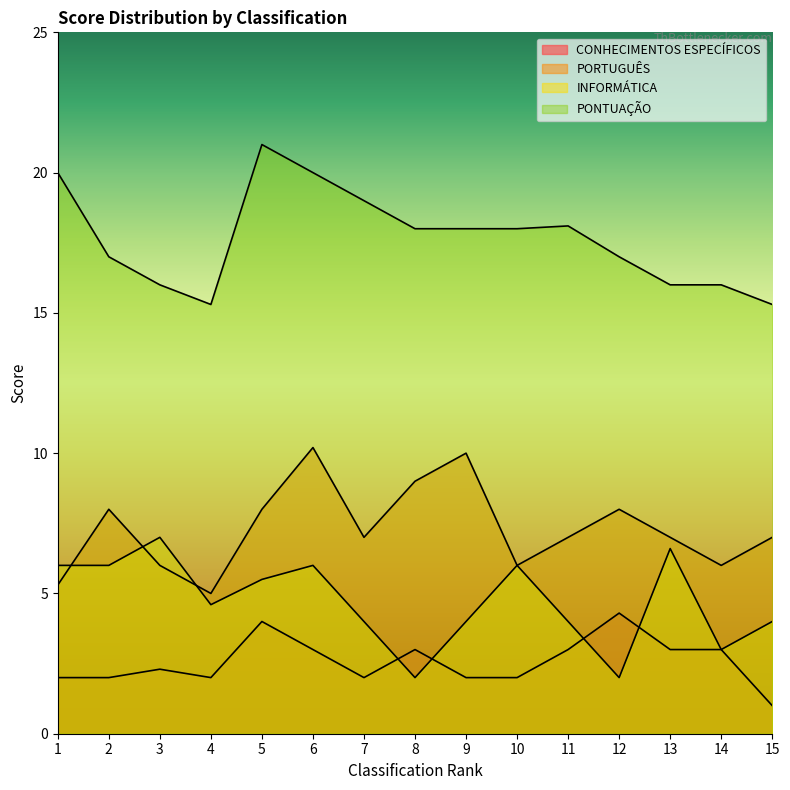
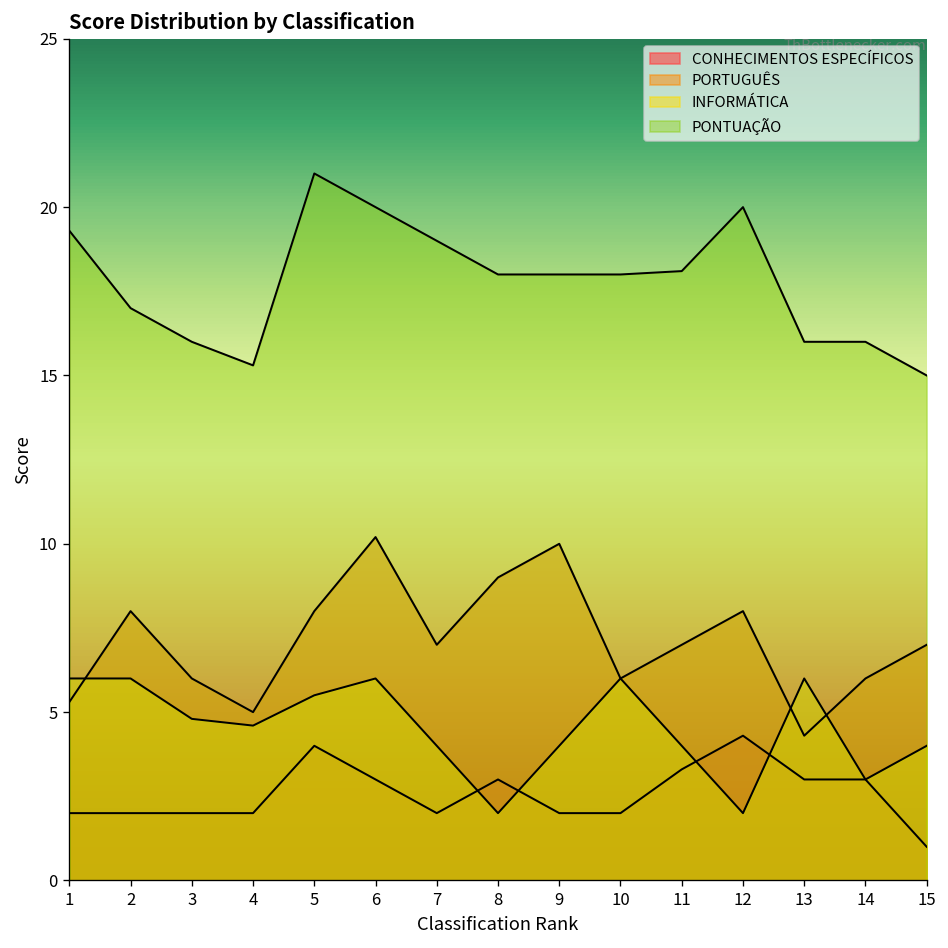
PONTUAÇÃO, 1: 20.0 -> 19.3
CONHECIMENTOS ESPECÍFICOS, 3: 2.3 -> 2.0
INFORMÁTICA, 3: 7.0 -> 4.8
CONHECIMENTOS ESPECÍFICOS, 11: 3.0 -> 3.3
PONTUAÇÃO, 12: 17 -> 20
PORTUGUÊS, 13: 7.0 -> 4.3
INFORMÁTICA, 13: 6.6 -> 6.0
PONTUAÇÃO, 15: 15.3 -> 15.0
